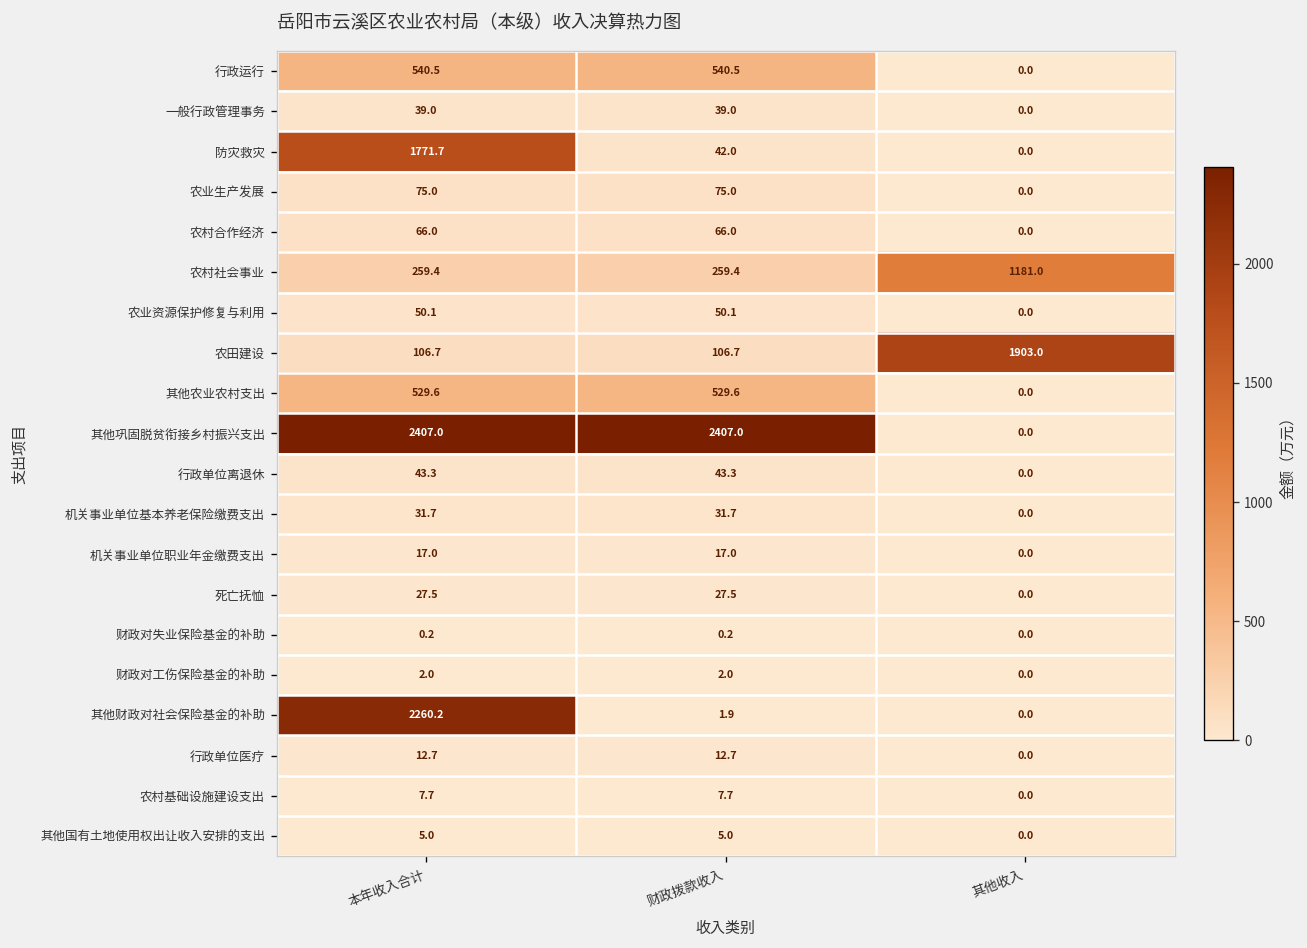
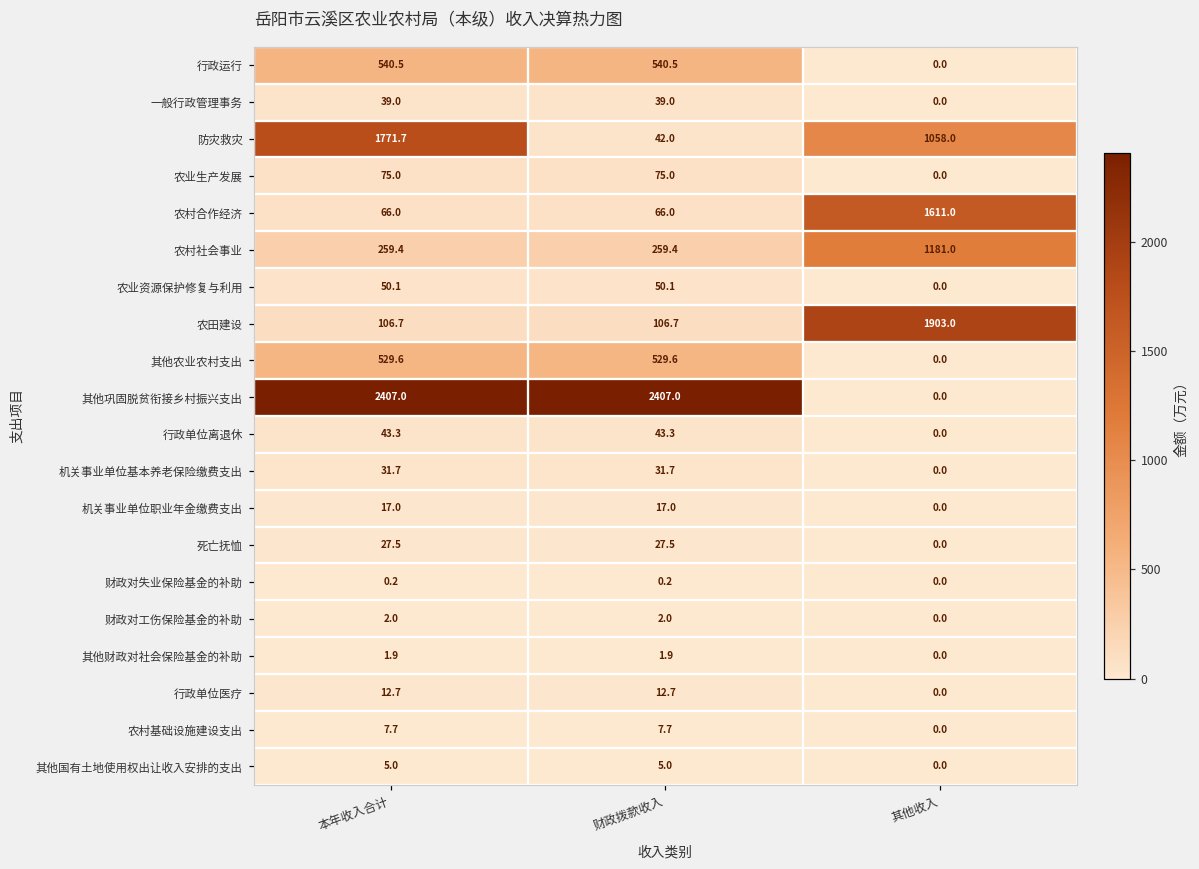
防灾救灾, 其他收入: 0.0 -> 1058.0
农村合作经济, 其他收入: 0.0 -> 1611.0
其他财政对社会保险基金的补助, 本年收入合计: 2260.2 -> 1.9
